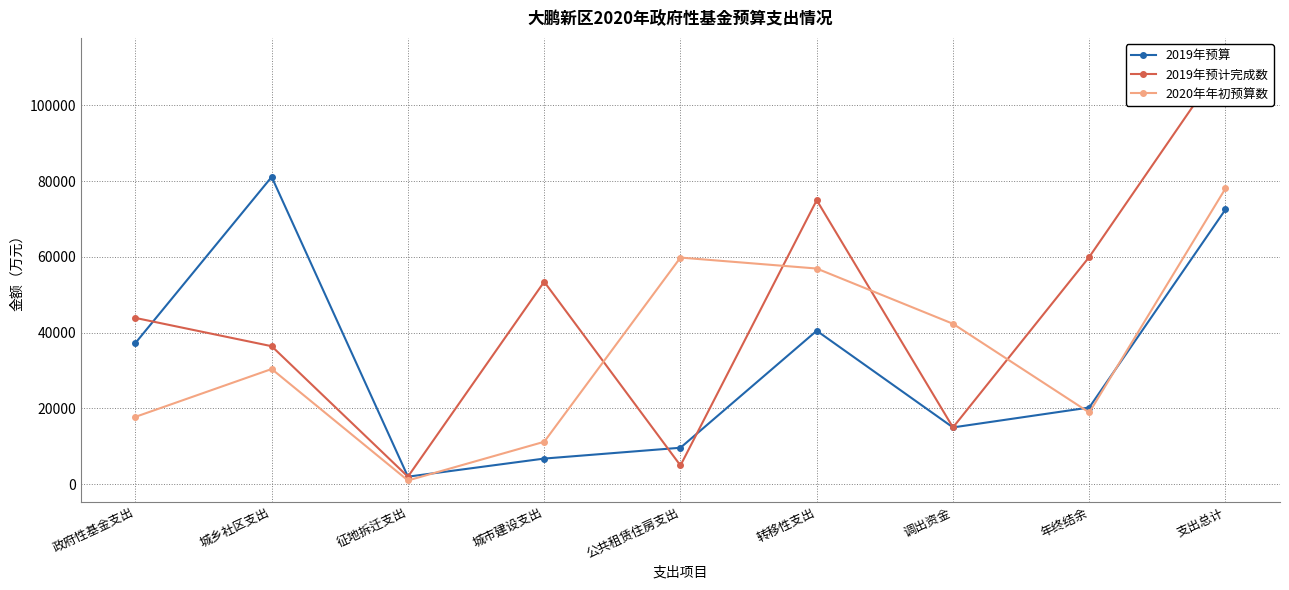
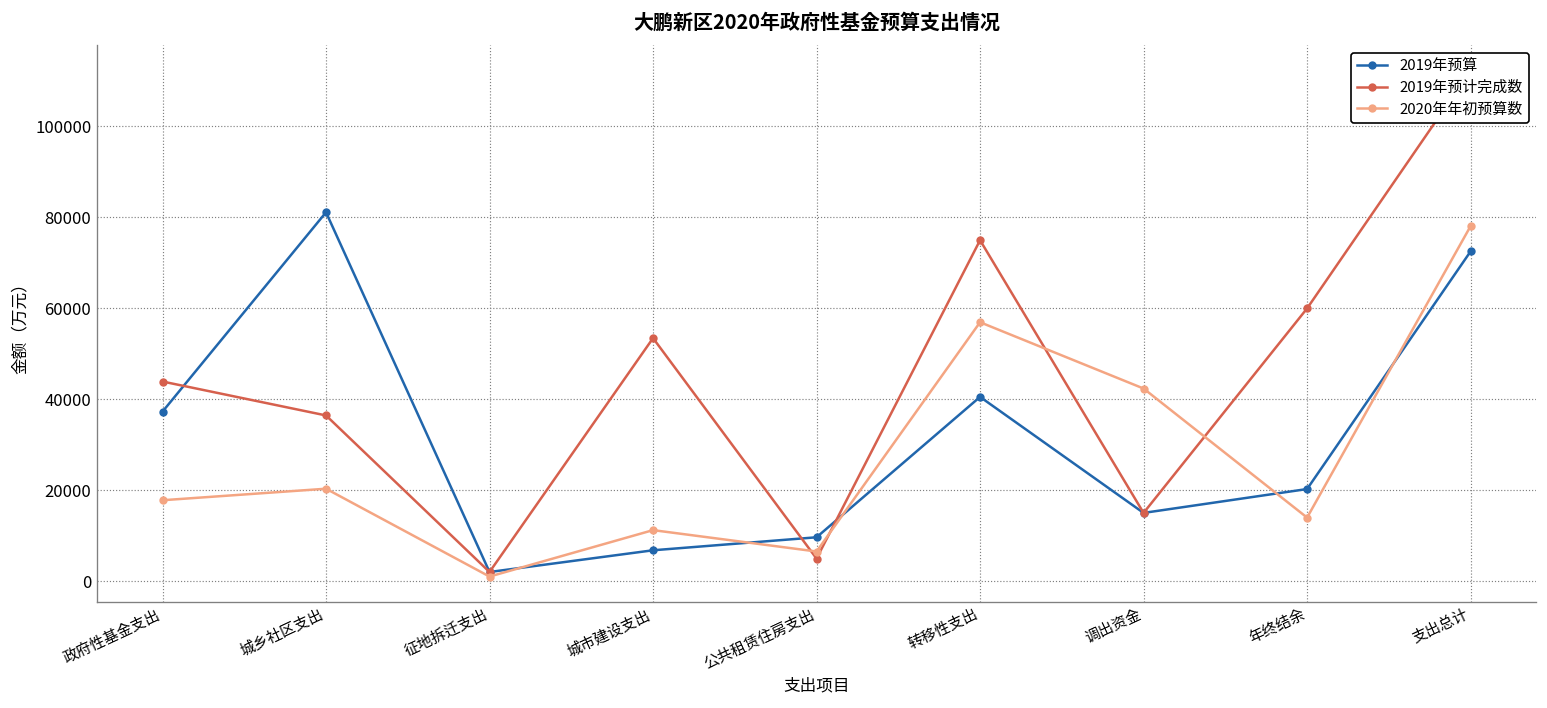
2020年年初预算数, 城乡社区支出: 30000 -> 20000
2020年年初预算数, 公共租赁住房支出: 60000 -> 7000
2020年年初预算数, 年终结余: 19000 -> 14000
